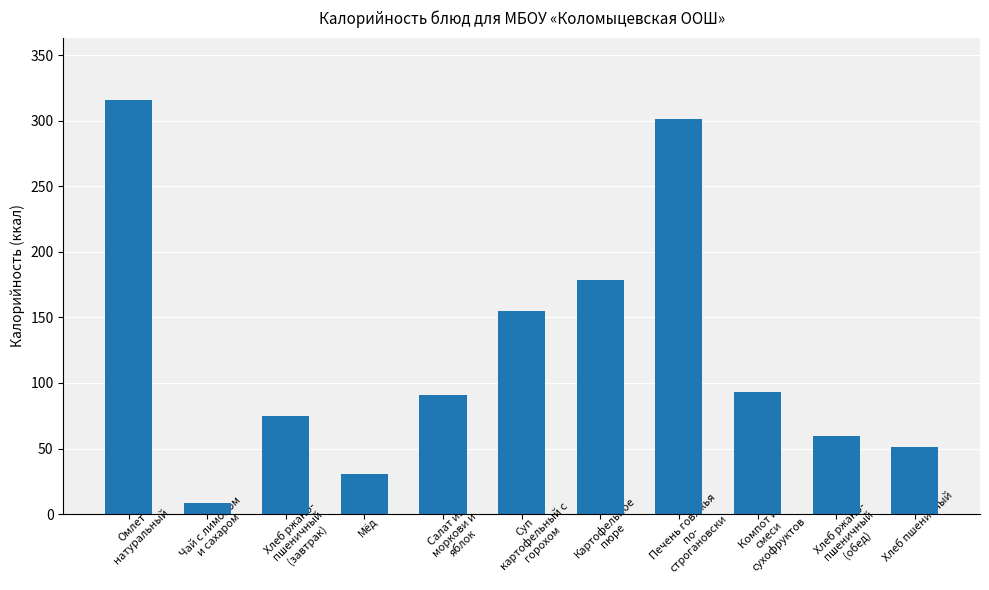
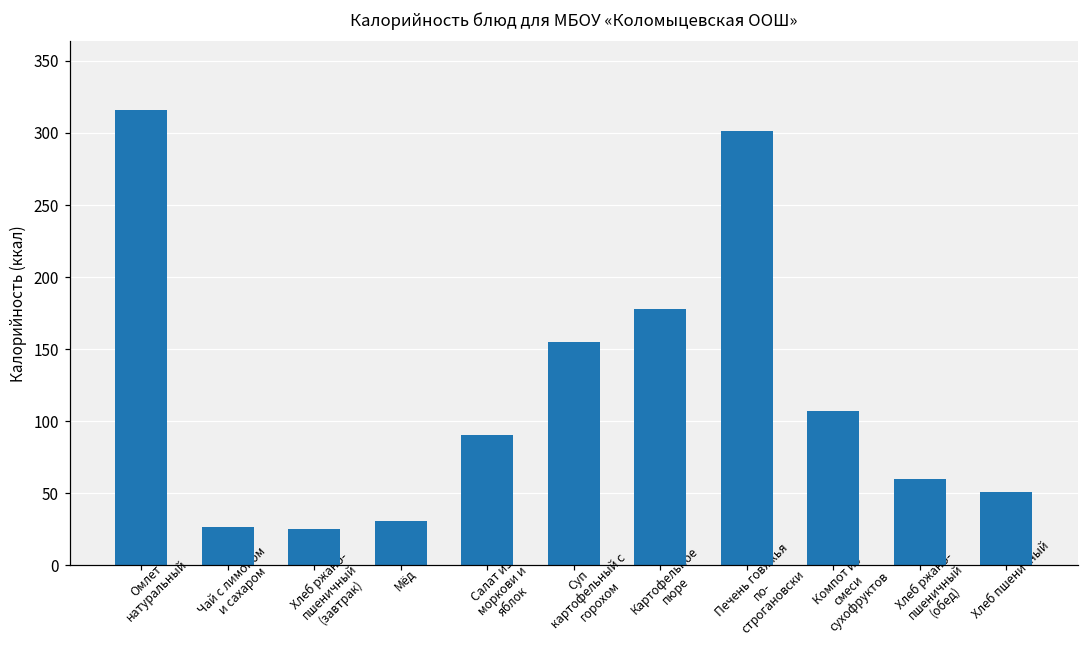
Чай с лимоном и сахаром: 9 -> 27
Хлеб ржано- пшеничный (завтрак): 75 -> 26
Компот из смеси сухофруктов: 93 -> 107
